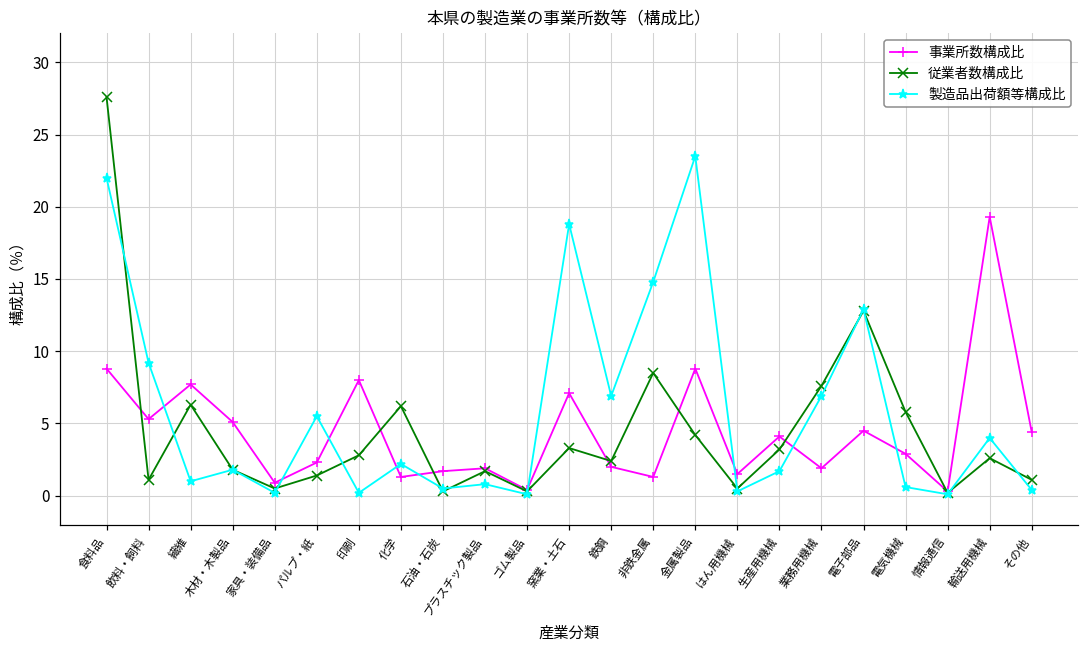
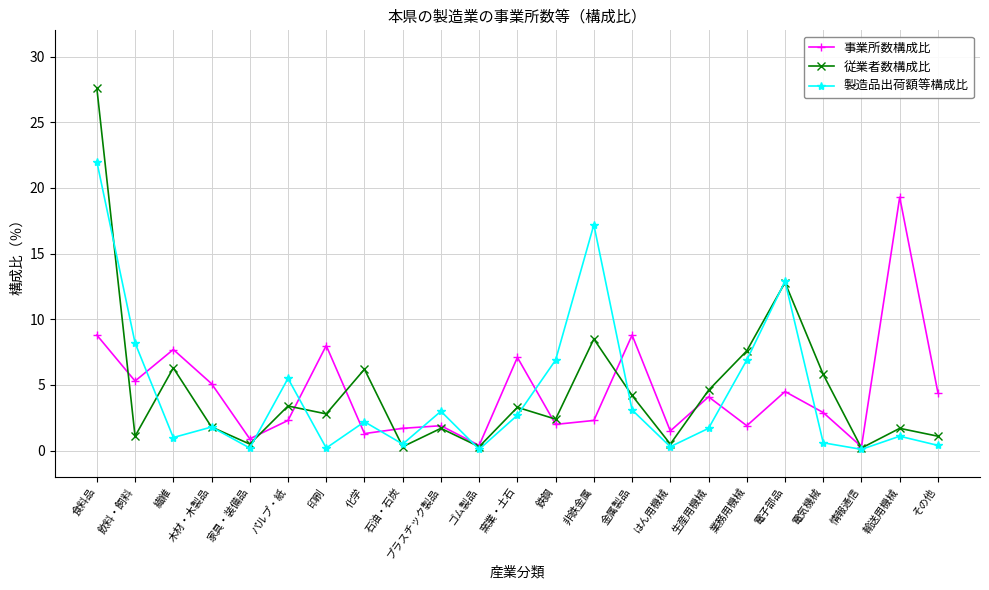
製造品出荷額等構成比, 飲料・飼料: 9.2 -> 8.2
従業者数構成比, パルプ・紙: 1.4 -> 3.4
製造品出荷額等構成比, プラスチック製品: 0.8 -> 3.0
製造品出荷額等構成比, 窯業・土石: 18.8 -> 2.7
事業所数構成比, 非鉄金属: 1.3 -> 2.3
製造品出荷額等構成比, 非鉄金属: 14.8 -> 17.2
製造品出荷額等構成比, 金属製品: 23.5 -> 3.1
従業者数構成比, 生産用機械: 3.2 -> 4.6
従業者数構成比, 輸送用機械: 2.6 -> 1.7
製造品出荷額等構成比, 輸送用機械: 4.0 -> 1.1
